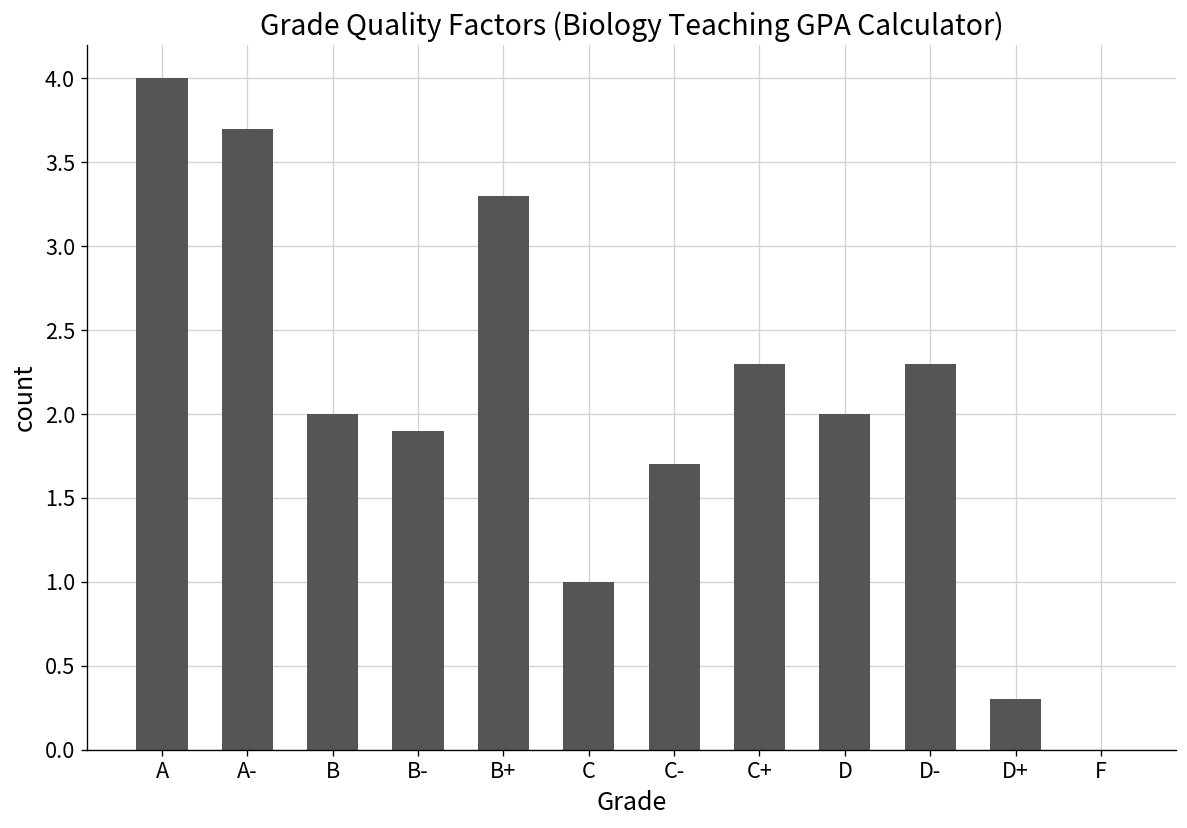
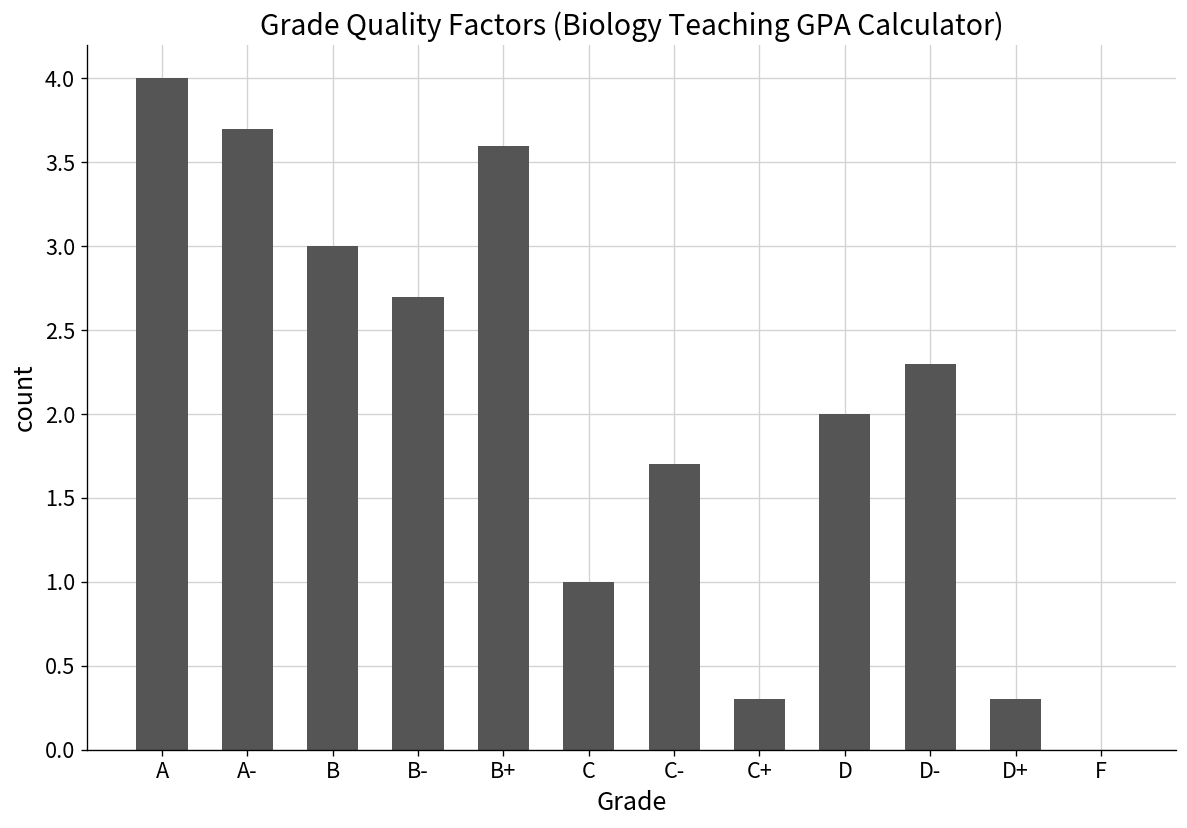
B: 2 -> 3
B-: 1.9 -> 2.7
B+: 3.3 -> 3.6
C+: 2.3 -> 0.3
